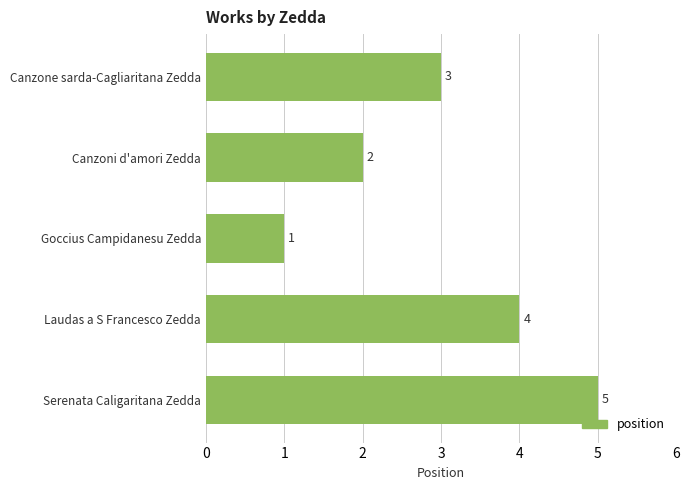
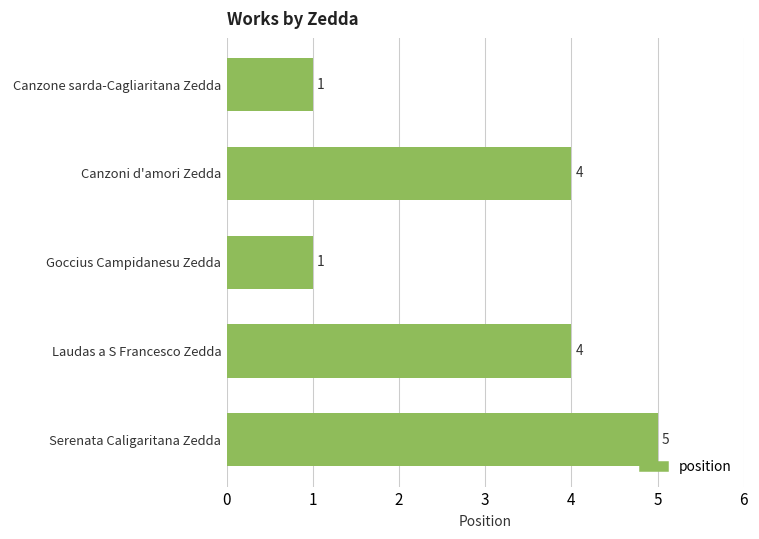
Canzone sarda-Cagliaritana Zedda: 3 -> 1
Canzoni d'amori Zedda: 2 -> 4
